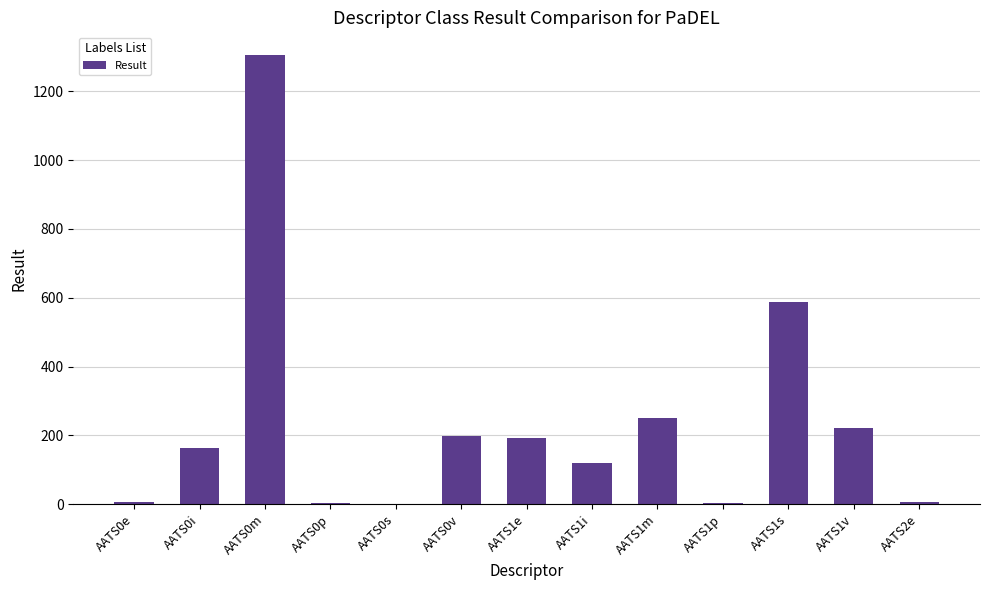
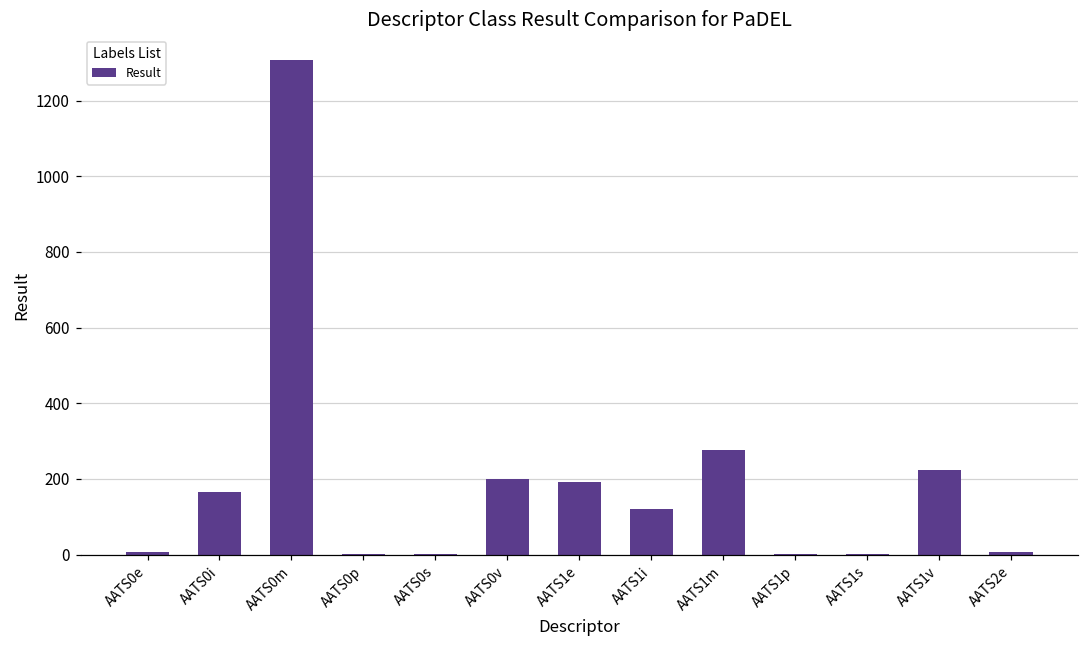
AATS1m: 250 -> 280
AATS1s: 590 -> 0
